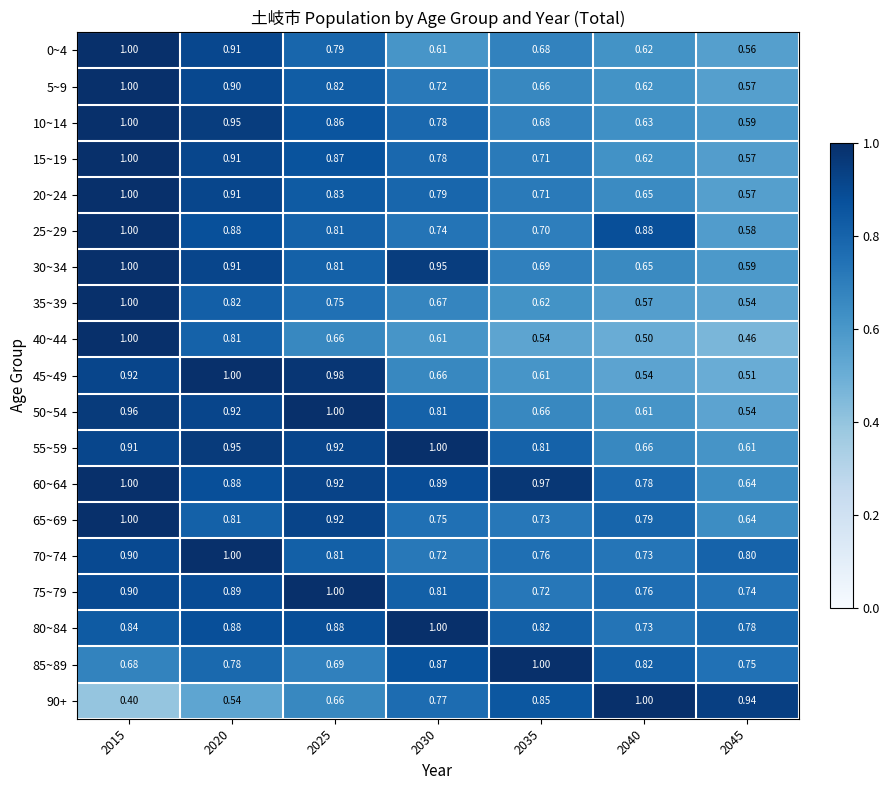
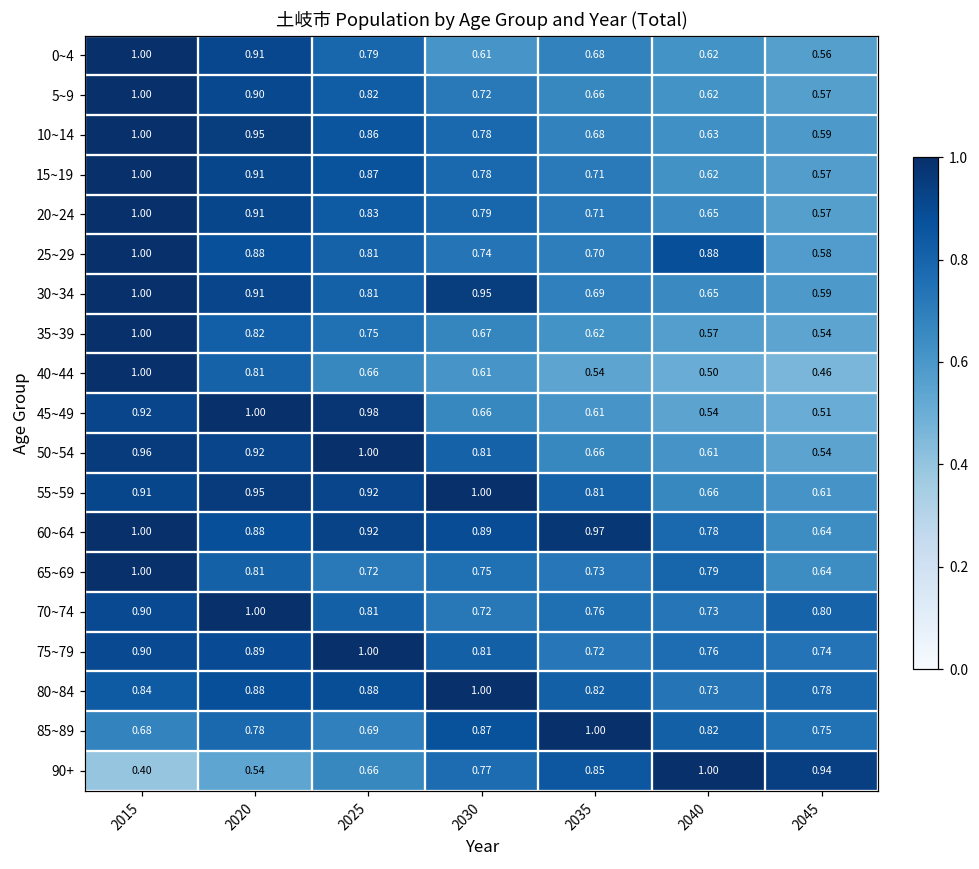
65~69, 2025: 0.92 -> 0.72
